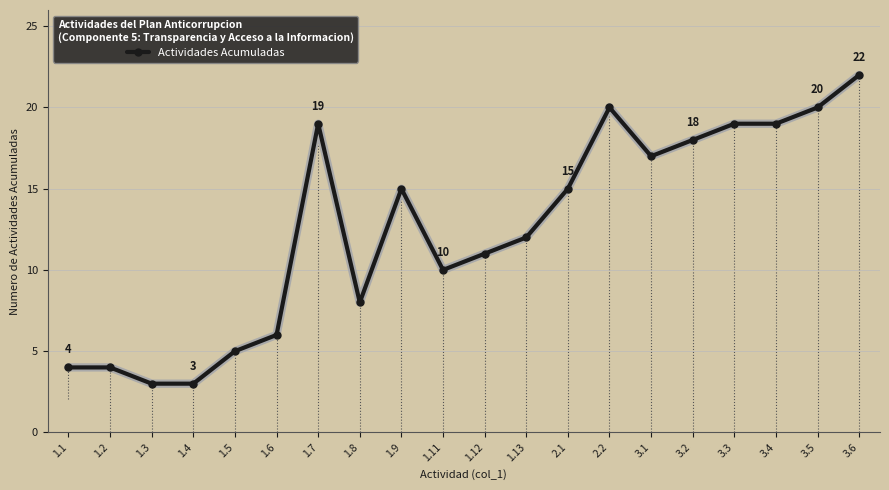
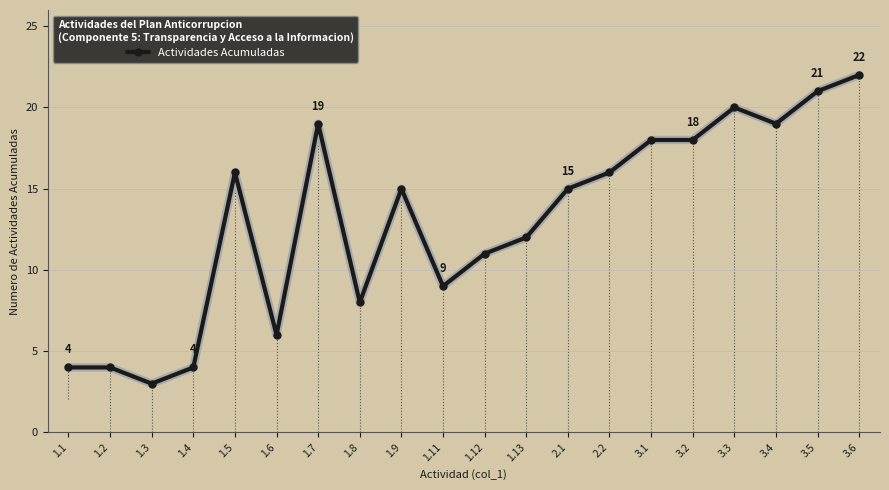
Actividades Acumuladas, 1.4: 3 -> 4
Actividades Acumuladas, 1.5: 5 -> 16
Actividades Acumuladas, 1.11: 10 -> 9
Actividades Acumuladas, 2.2: 20 -> 16
Actividades Acumuladas, 3.1: 17 -> 18
Actividades Acumuladas, 3.3: 19 -> 20
Actividades Acumuladas, 3.5: 20 -> 21
